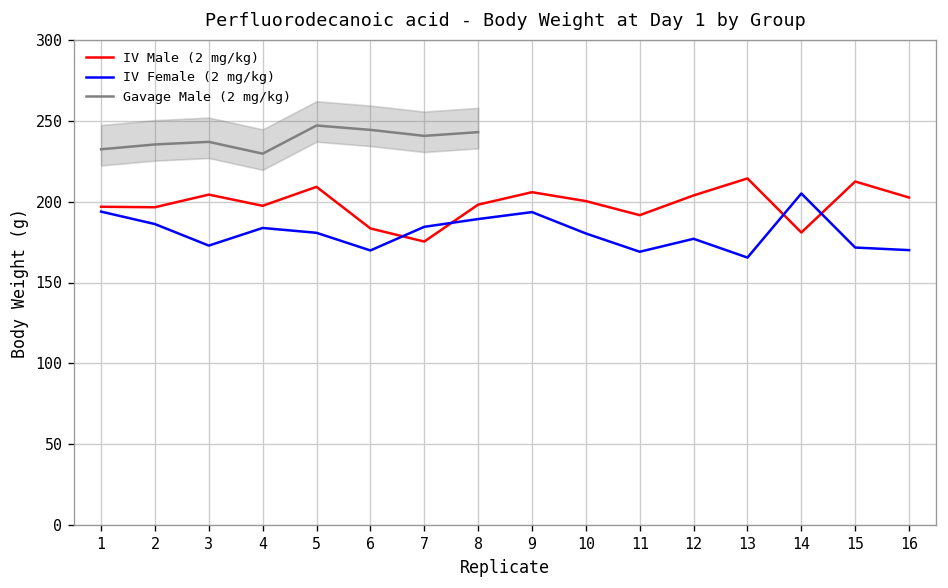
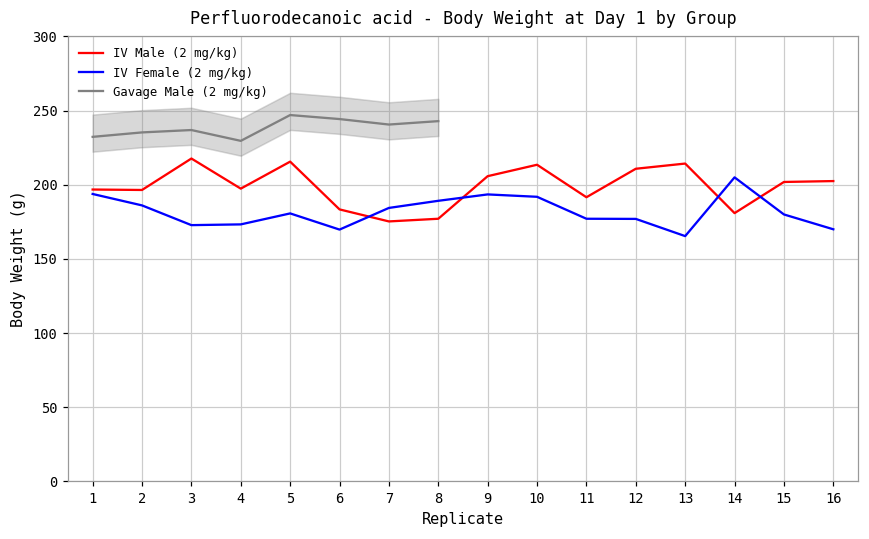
IV Male (2 mg/kg), 3: 204 -> 218
IV Female (2 mg/kg), 4: 184 -> 173
IV Male (2 mg/kg), 5: 209 -> 216
IV Male (2 mg/kg), 8: 198 -> 177
IV Male (2 mg/kg), 10: 200 -> 214
IV Female (2 mg/kg), 10: 180 -> 192
IV Female (2 mg/kg), 11: 169 -> 177
IV Male (2 mg/kg), 12: 204 -> 211
IV Male (2 mg/kg), 15: 212 -> 202
IV Female (2 mg/kg), 15: 172 -> 180
